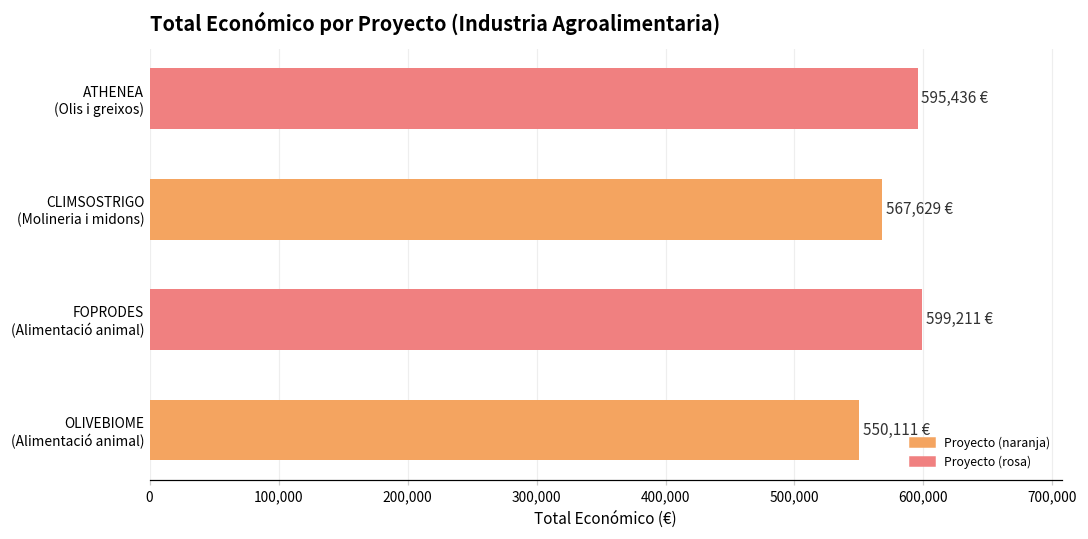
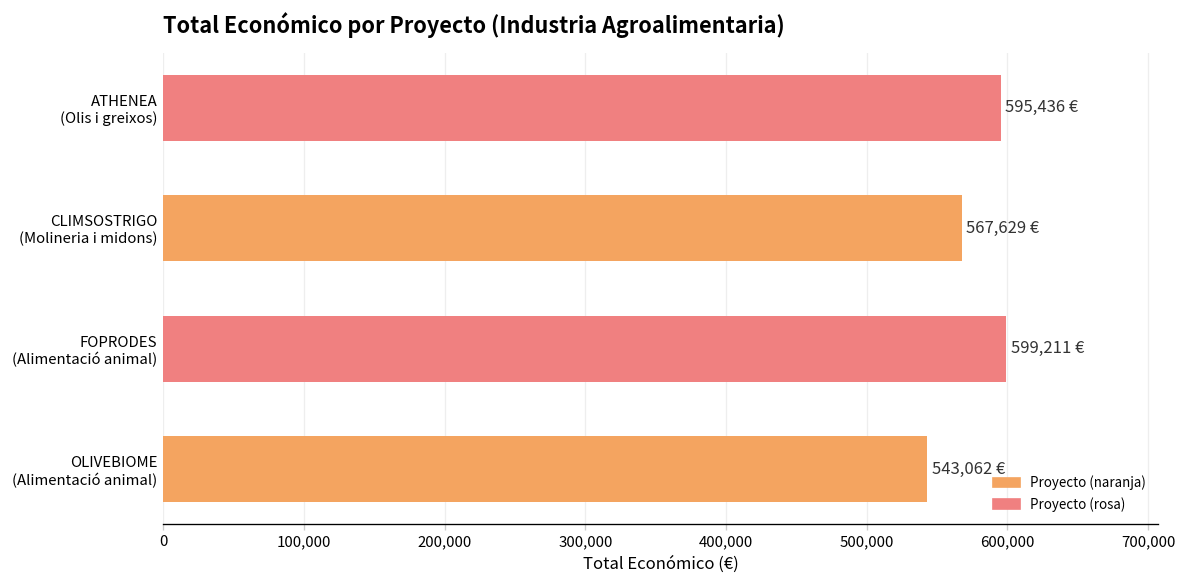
OLIVEBIOME (Alimentació animal): 550,111 -> 543,062
